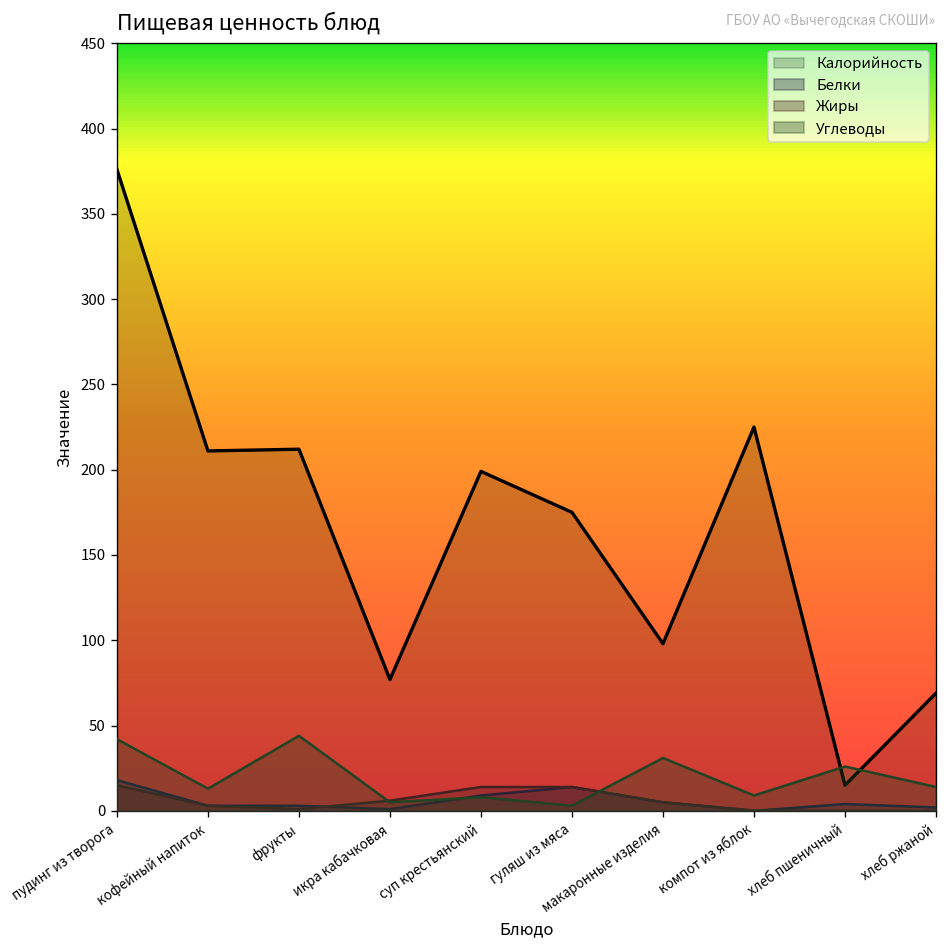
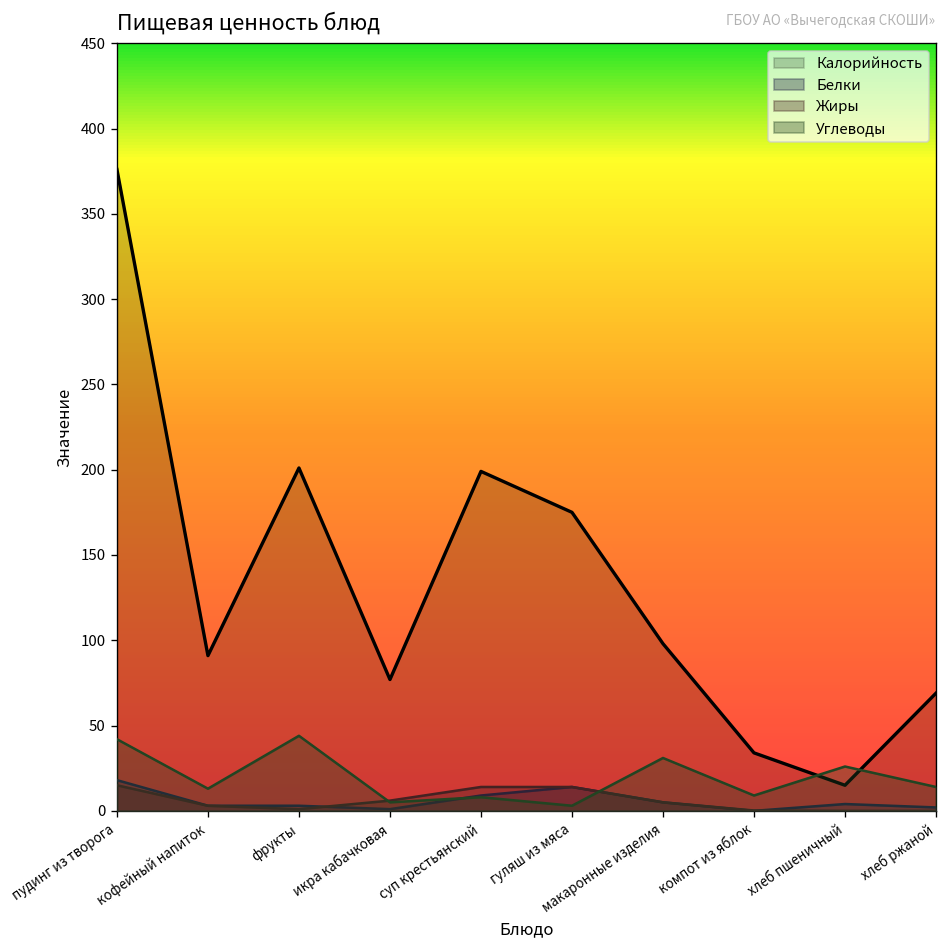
Калорийность, кофейный напиток: 211 -> 91
Калорийность, фрукты: 212 -> 201
Калорийность, компот из яблок: 225 -> 34
